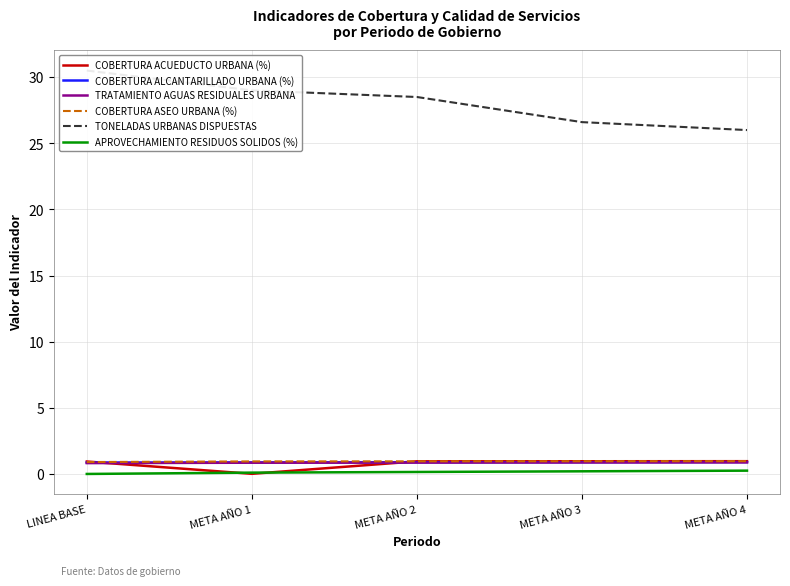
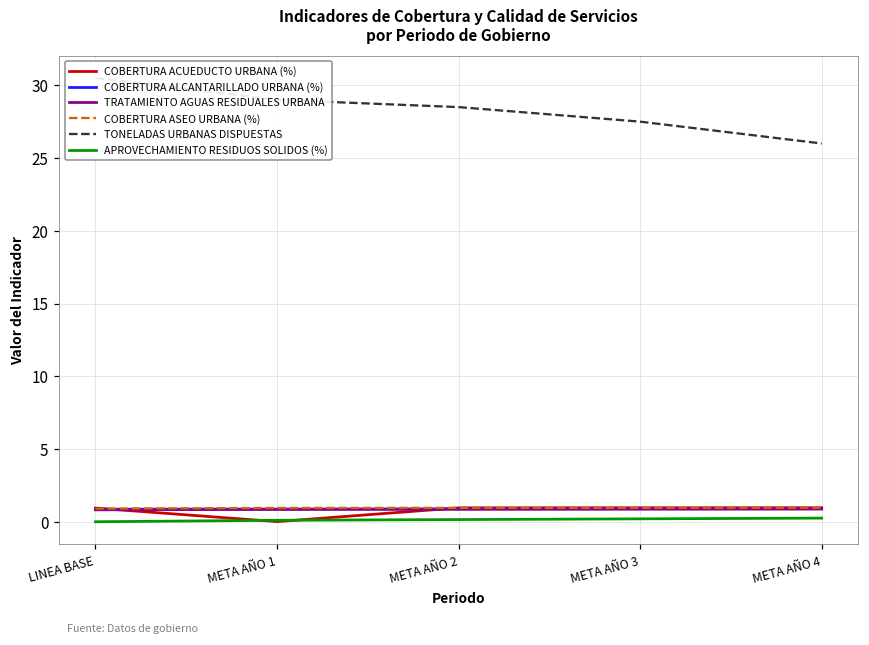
TONELADAS URBANAS DISPUESTAS, META AÑO 3: 26.6 -> 27.5
